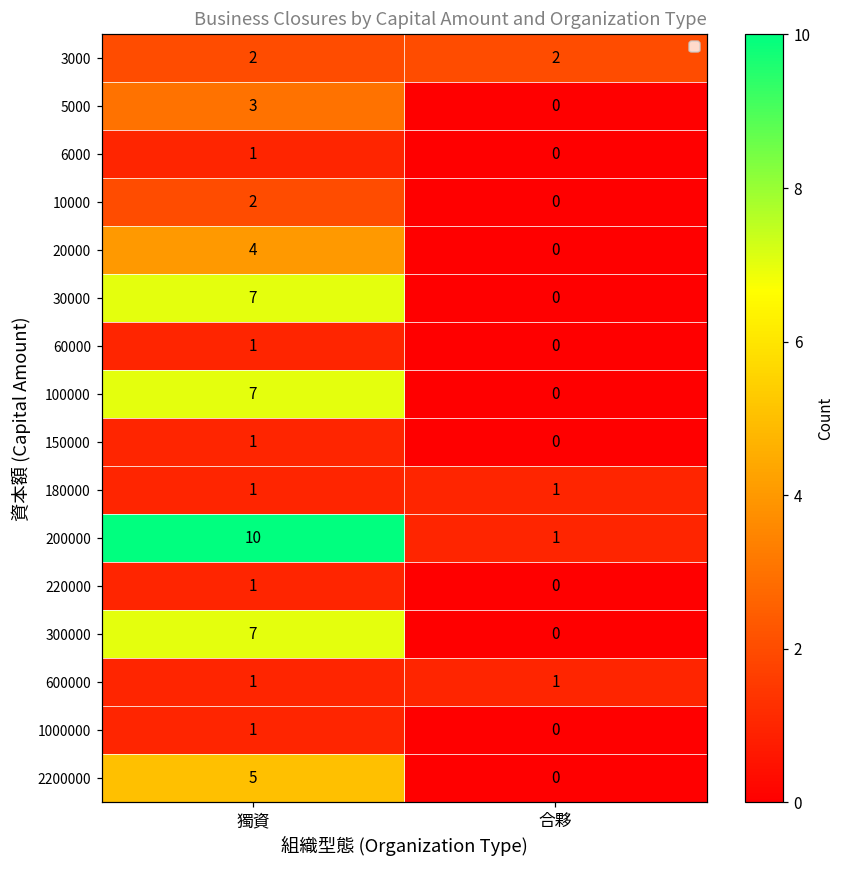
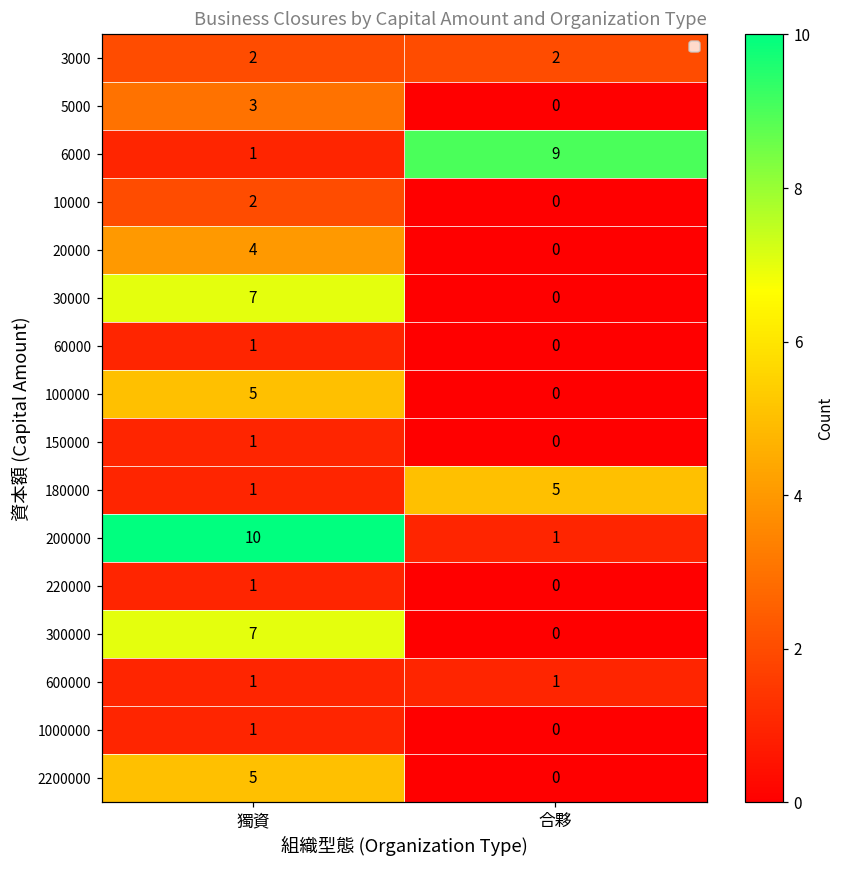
6000, 合夥: 0 -> 9
100000, 獨資: 7 -> 5
180000, 合夥: 1 -> 5
